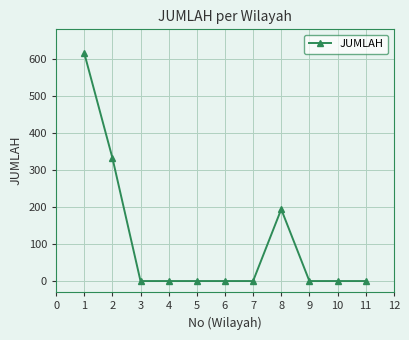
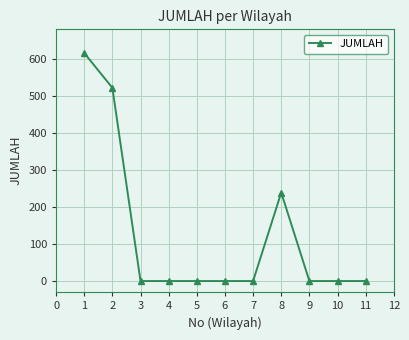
2: 330 -> 520
8: 190 -> 240
